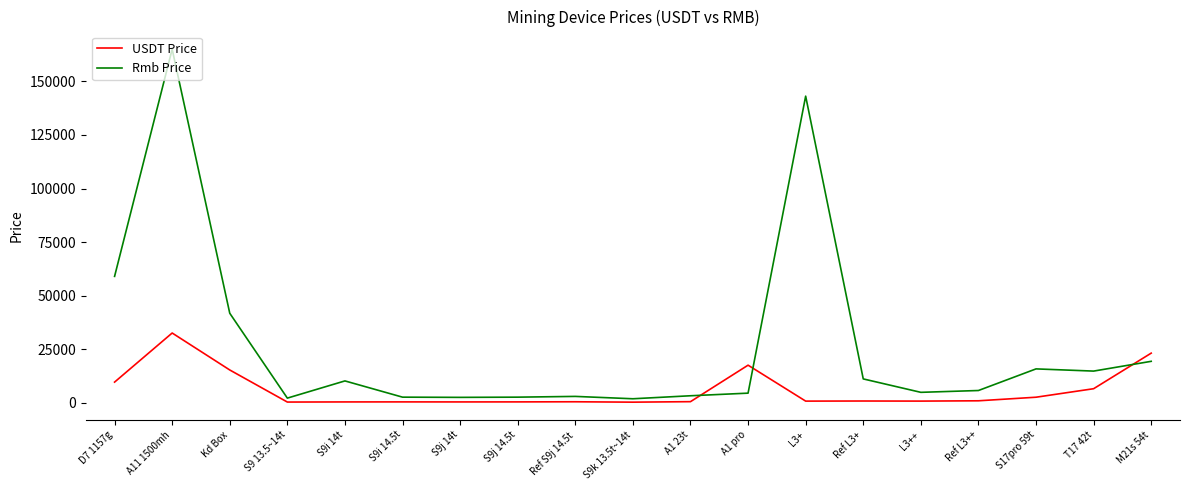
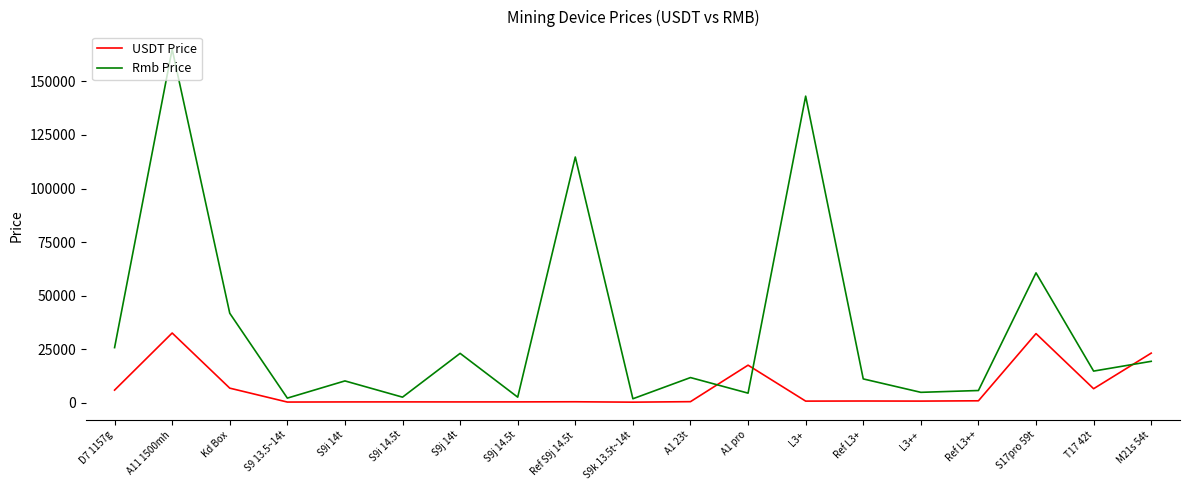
USDT Price, D7 1157g: 10000 -> 6000
Rmb Price, D7 1157g: 59000 -> 26000
USDT Price, Kd Box: 15000 -> 7000
Rmb Price, S9j 14t: 3000 -> 23000
Rmb Price, Ref S9j 14.5t: 3000 -> 115000
Rmb Price, A1 23t: 3000 -> 12000
USDT Price, S17pro 59t: 3000 -> 32000
Rmb Price, S17pro 59t: 16000 -> 61000
